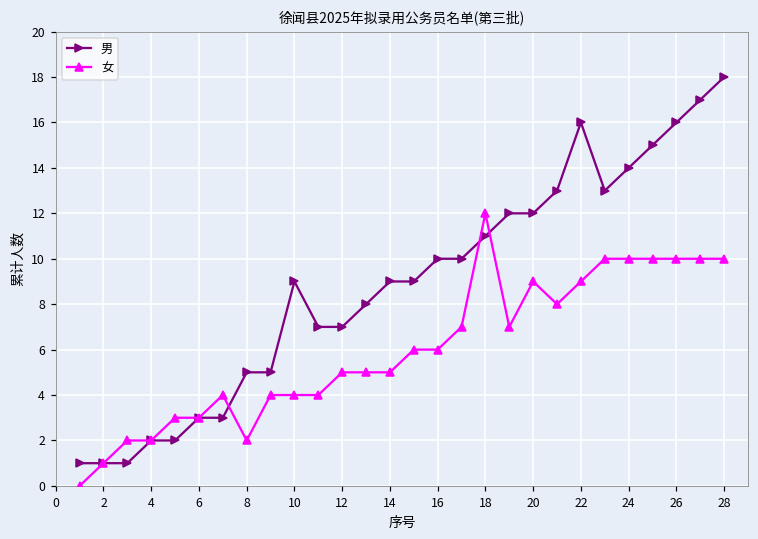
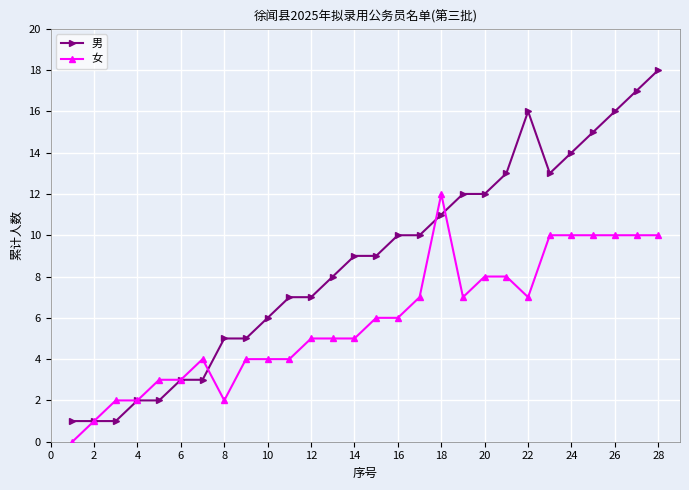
男, 10: 9 -> 6
女, 20: 9 -> 8
女, 22: 9 -> 7
